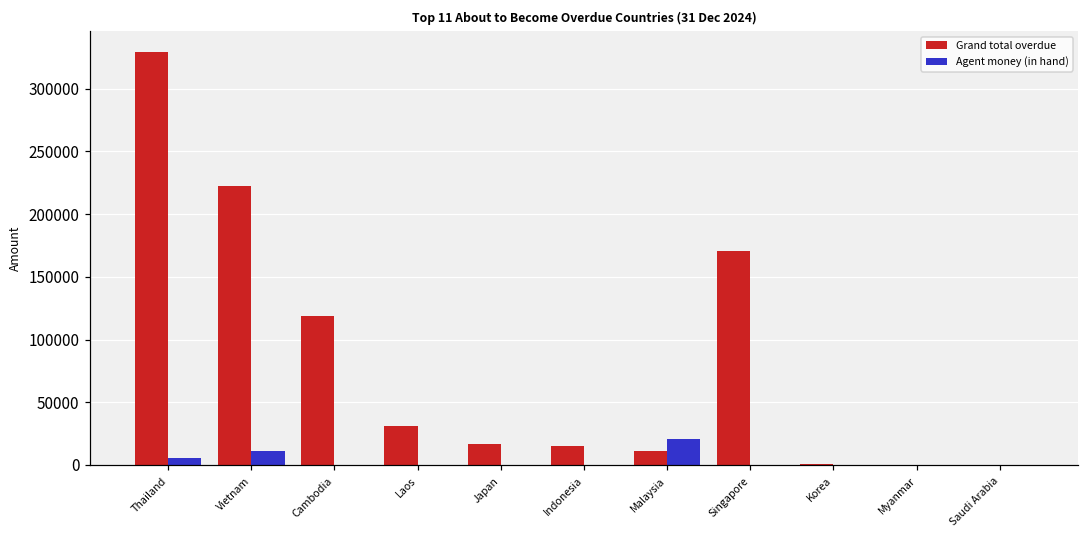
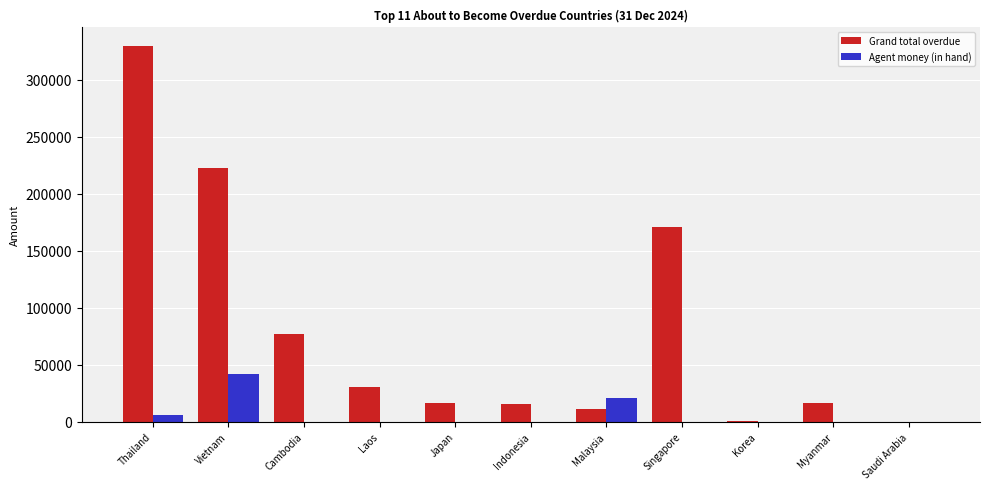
Agent money (in hand), Vietnam: 11000 -> 42000
Grand total overdue, Cambodia: 119000 -> 77000
Grand total overdue, Myanmar: 0 -> 17000
